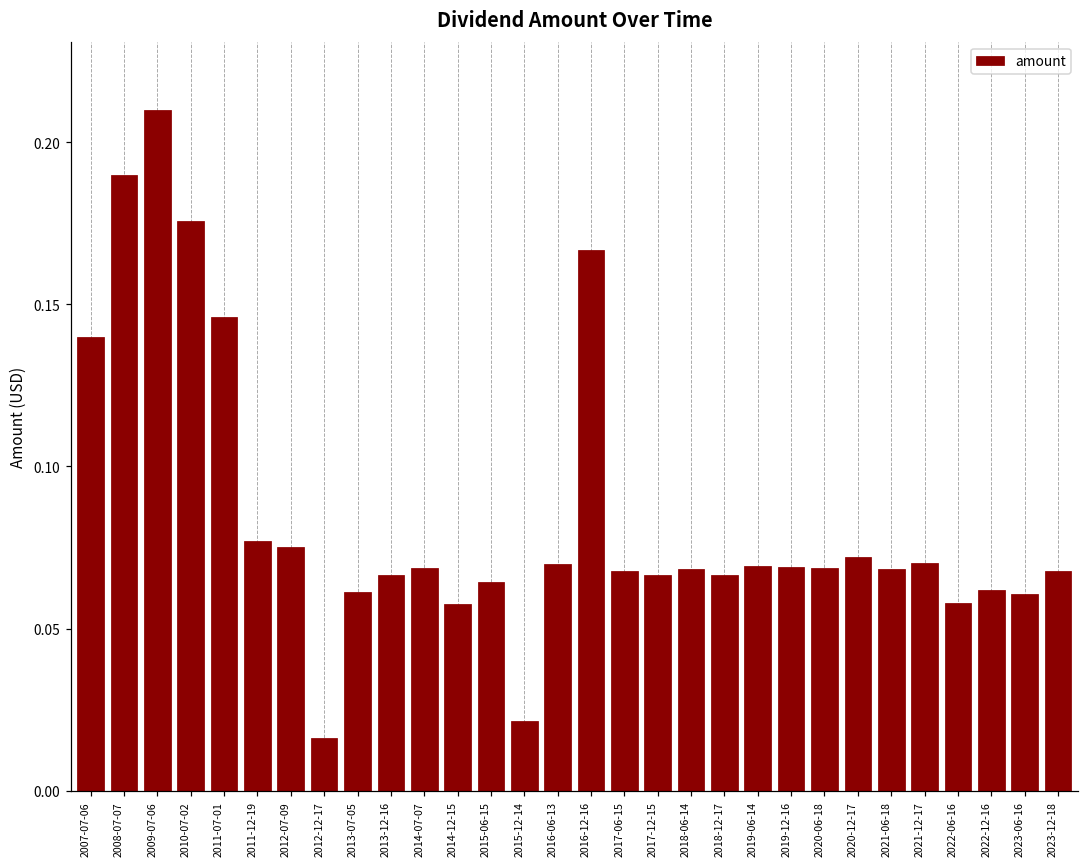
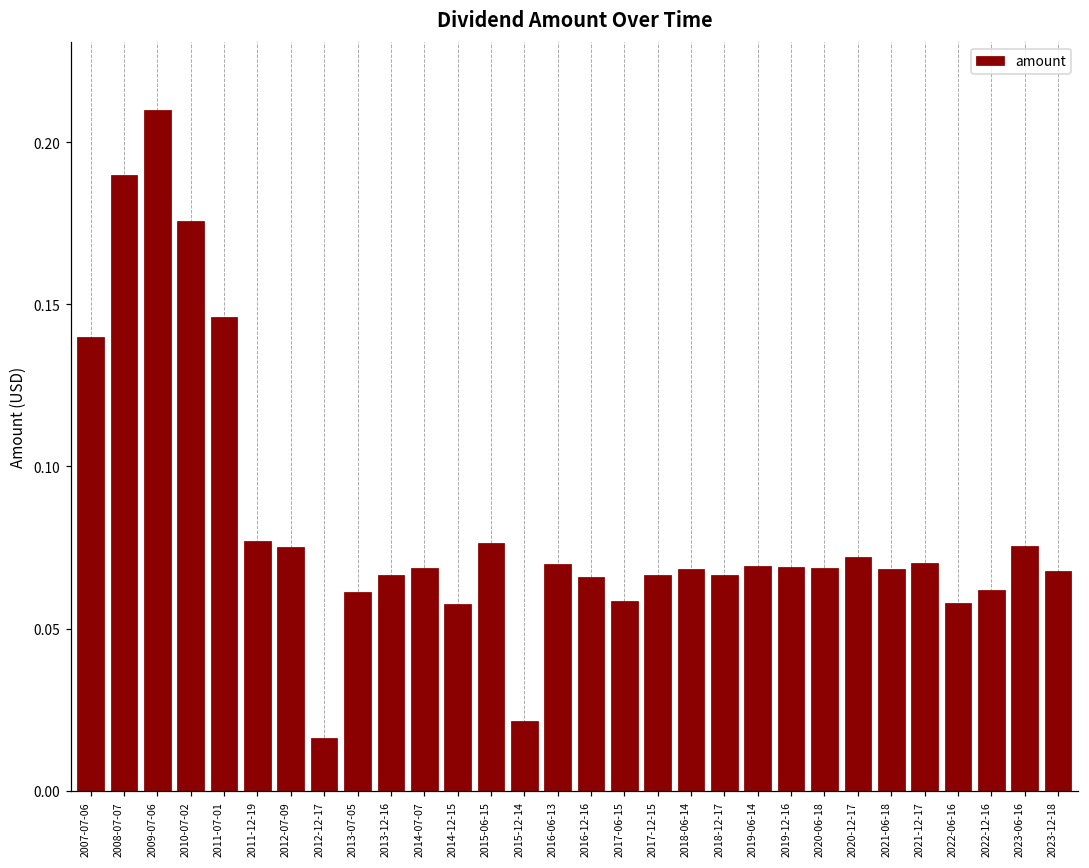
2015-06-15: 0.064 -> 0.076
2016-12-16: 0.167 -> 0.066
2017-06-15: 0.068 -> 0.059
2023-06-16: 0.061 -> 0.076
